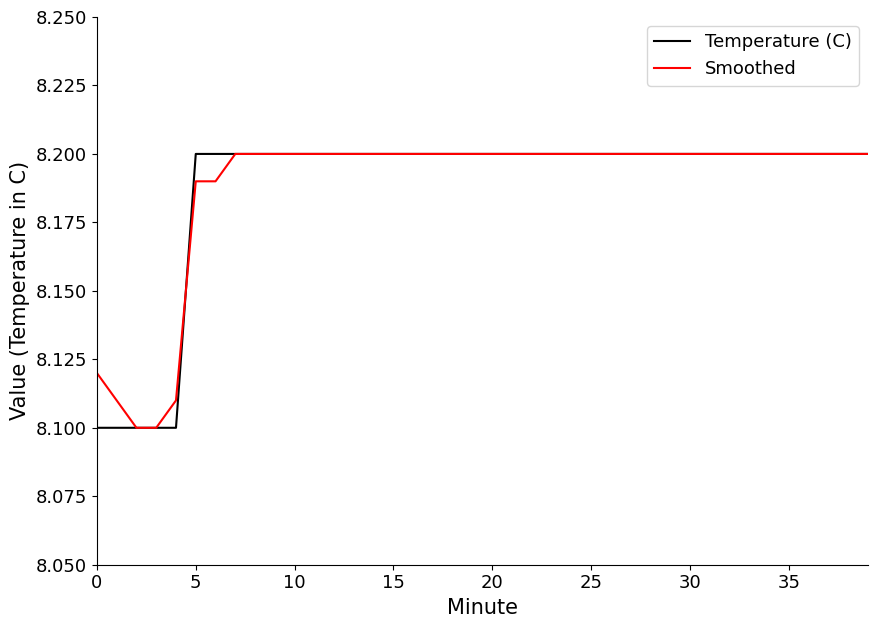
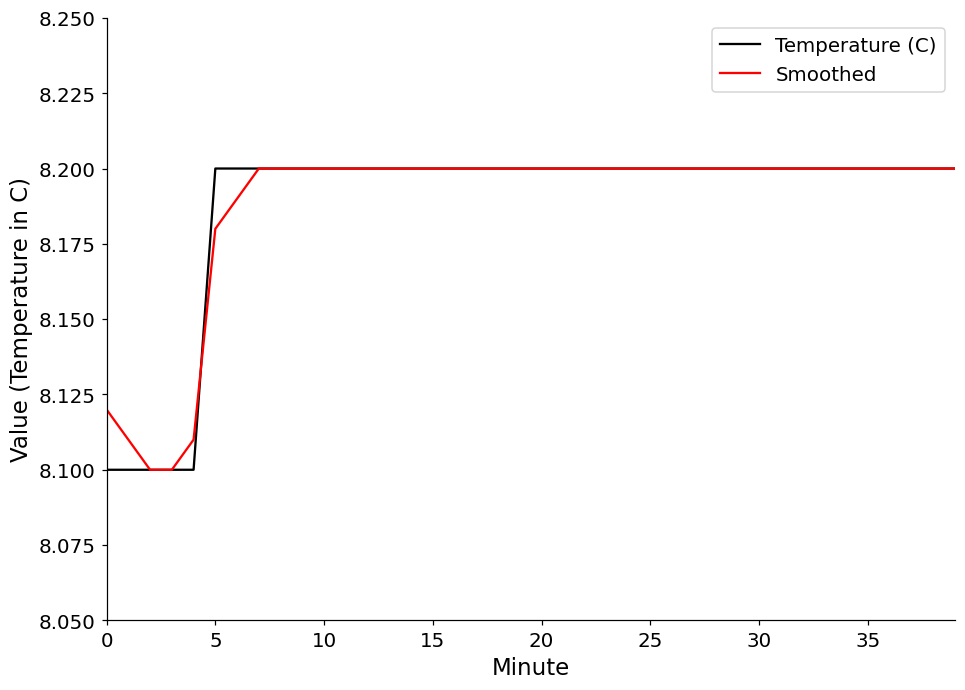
Smoothed, 5: 8.19 -> 8.18
